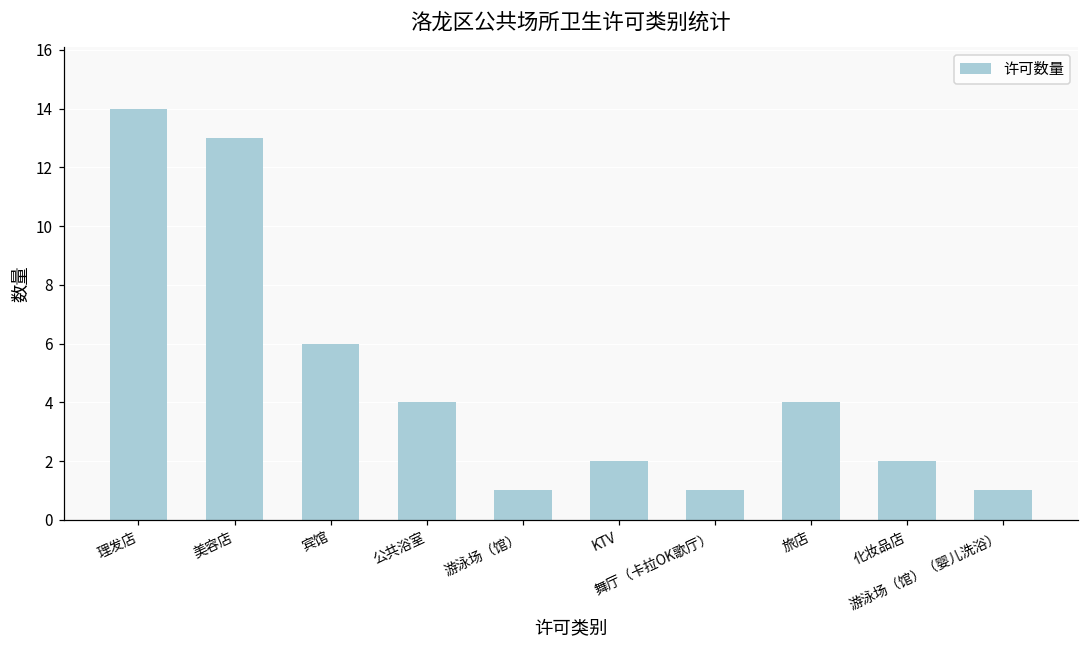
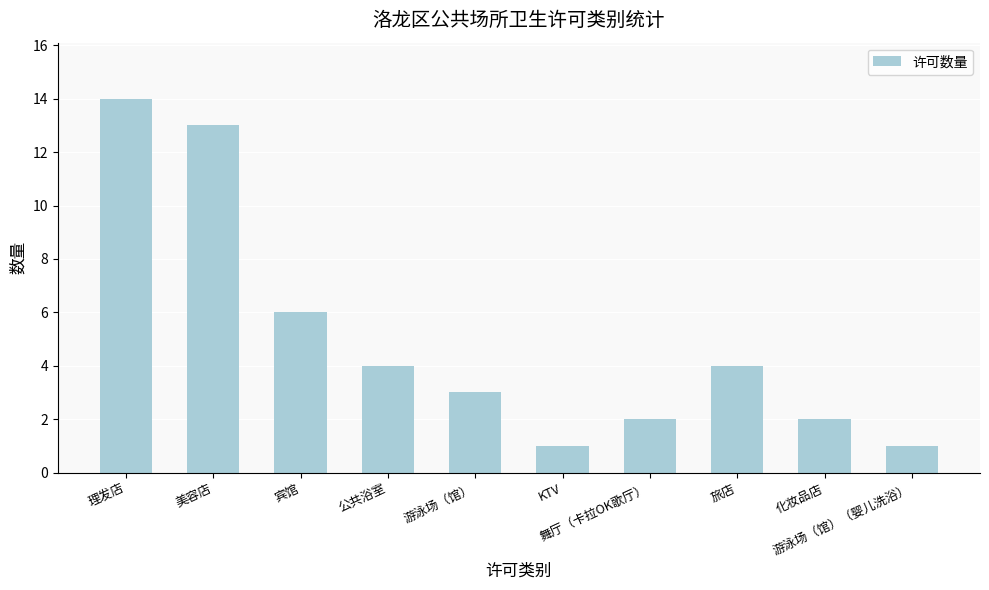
游泳场（馆）: 1 -> 3
KTV: 2 -> 1
舞厅（卡拉OK歌厅）: 1 -> 2
